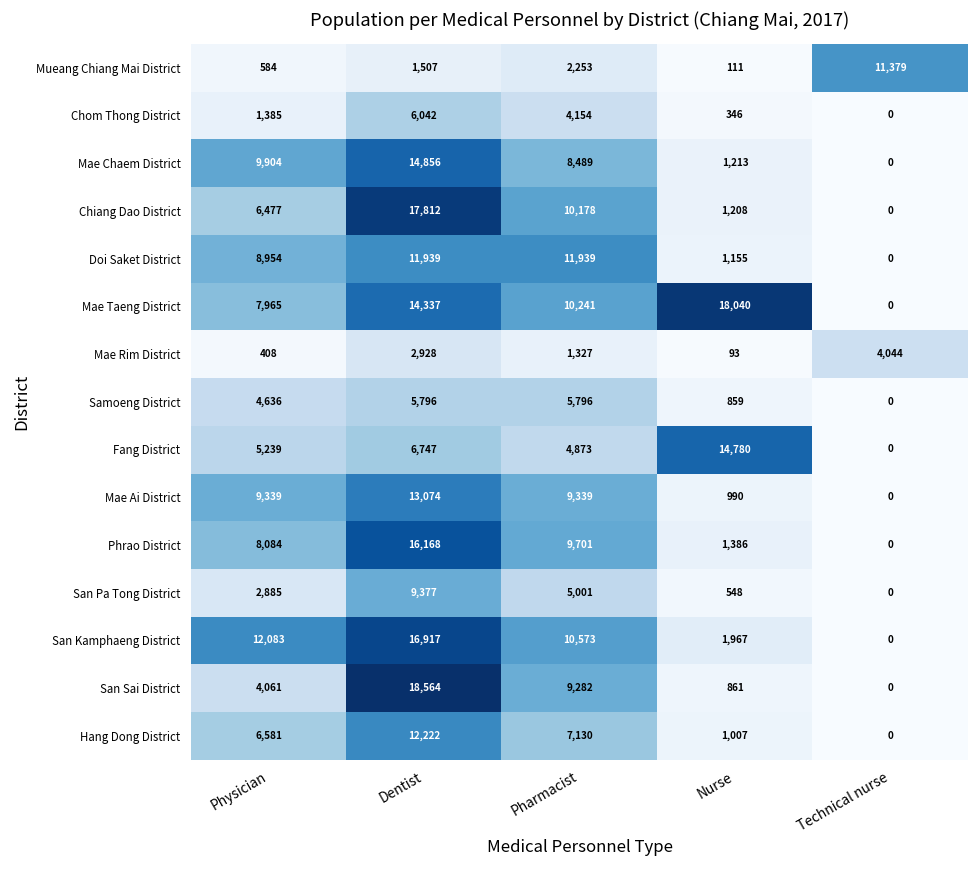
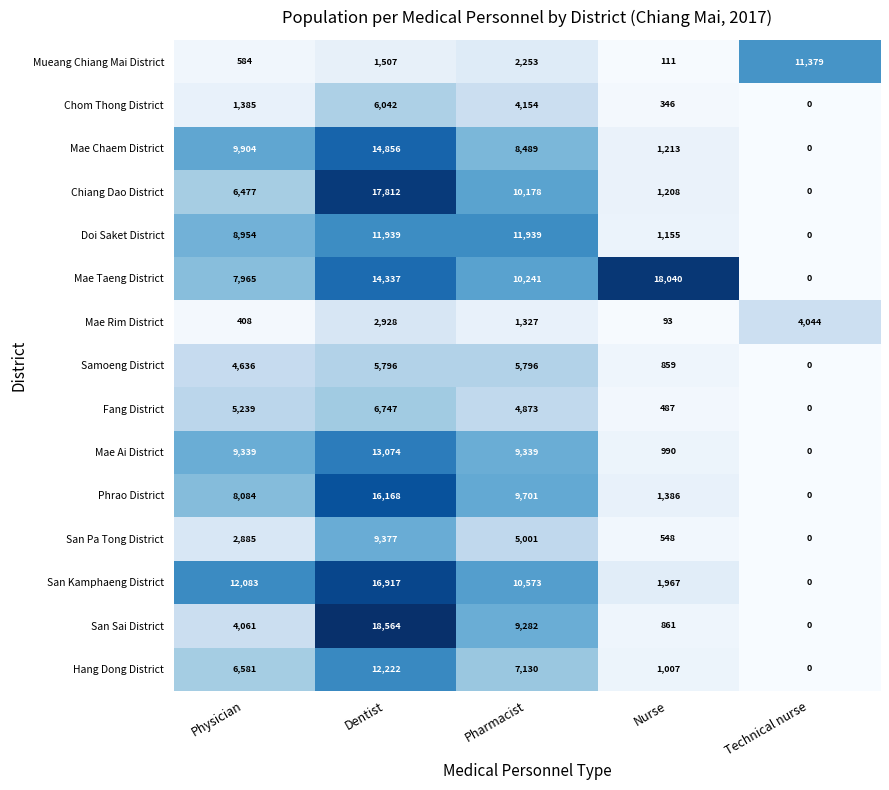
Fang District, Nurse: 14,780 -> 487
